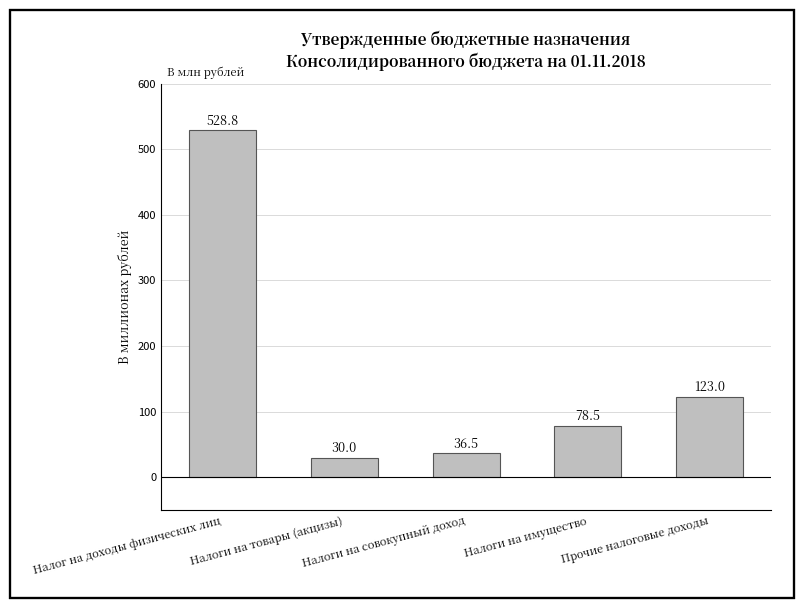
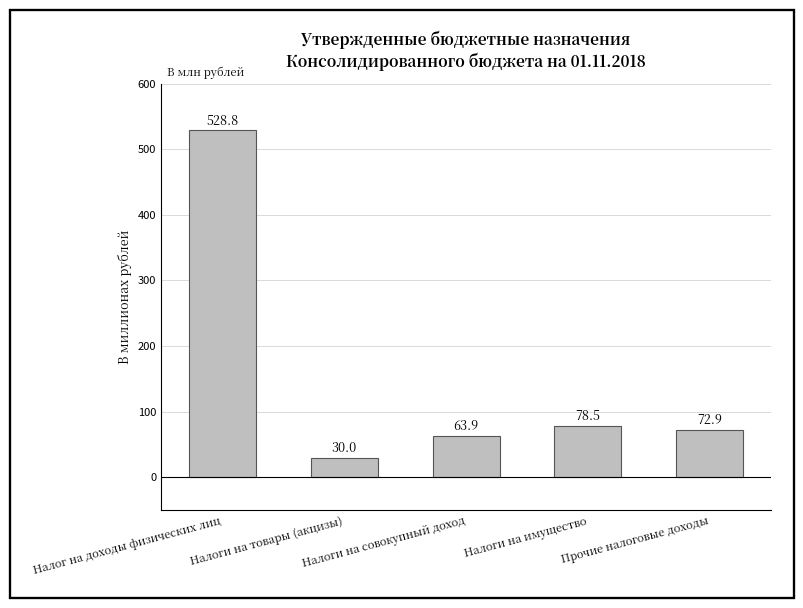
Налоги на совокупный доход: 36.5 -> 63.9
Прочие налоговые доходы: 123.0 -> 72.9
